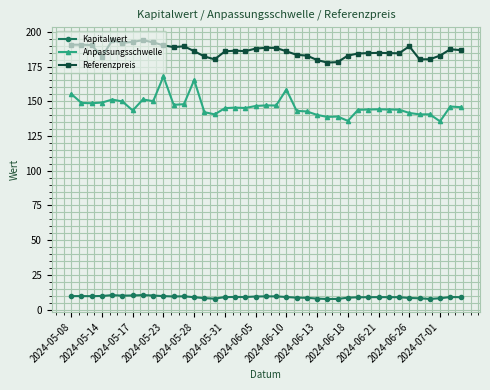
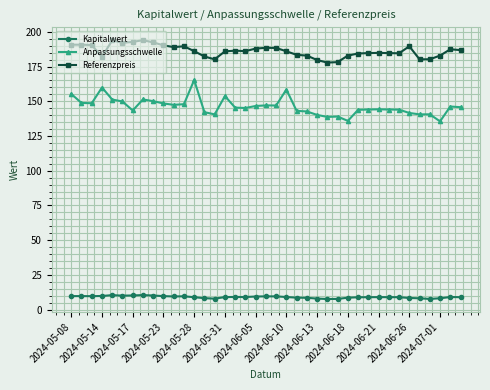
Anpassungsschwelle, 2024-05-14: 149 -> 160
Anpassungsschwelle, 2024-05-23: 168 -> 148
Anpassungsschwelle, 2024-05-31: 145 -> 154
